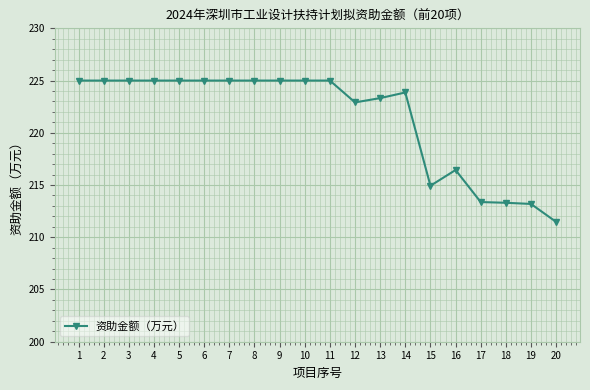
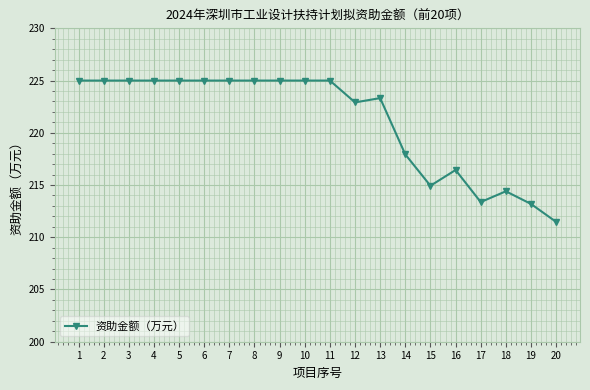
14: 223.9 -> 217.9
18: 213.3 -> 214.4
